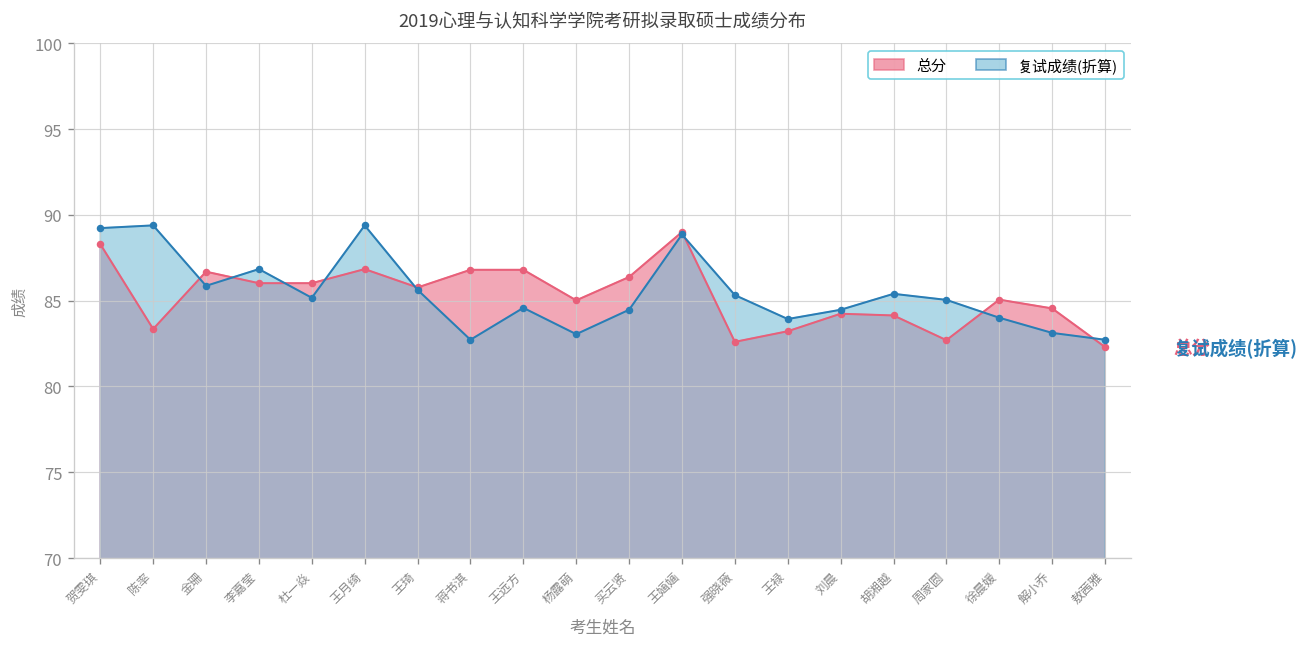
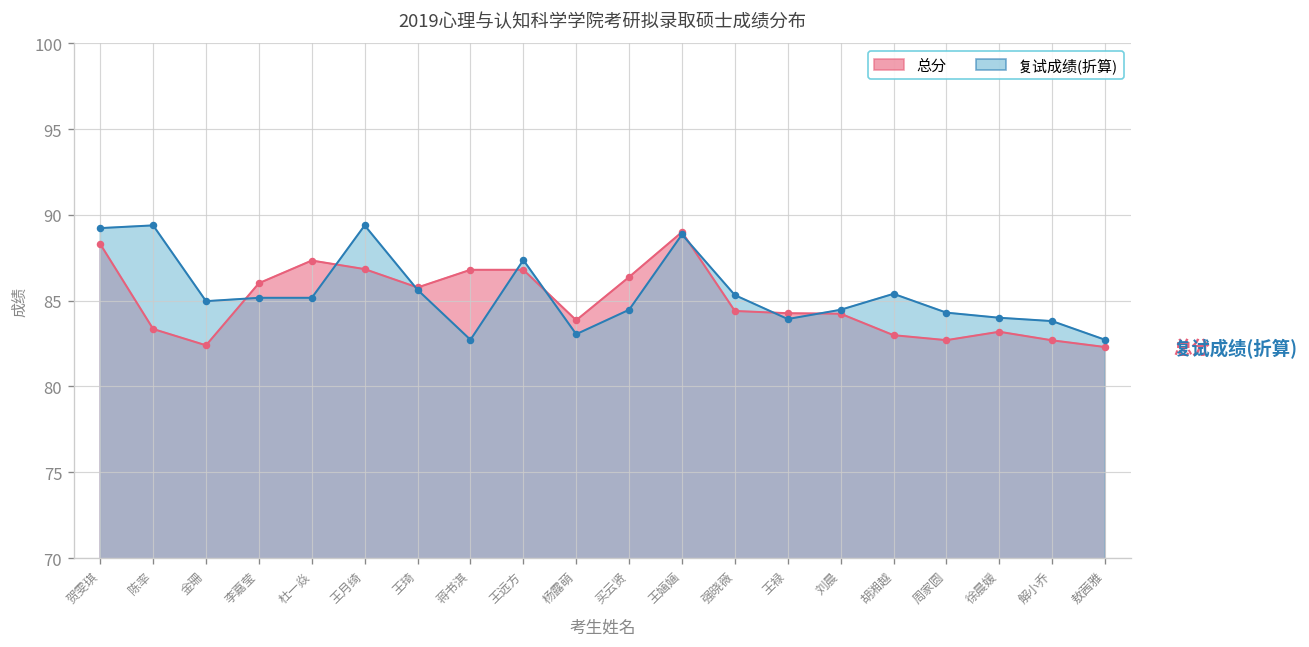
总分, 金珊: 86.7 -> 82.4
复试成绩(折算), 金珊: 85.9 -> 85.0
复试成绩(折算), 李嘉莹: 86.8 -> 85.2
总分, 杜一焱: 86.0 -> 87.3
复试成绩(折算), 王远方: 84.6 -> 87.4
总分, 杨露萌: 85.0 -> 83.9
总分, 强晓薇: 82.6 -> 84.4
总分, 王禄: 83.2 -> 84.3
总分, 胡湘越: 84.1 -> 83.0
复试成绩(折算), 周家圆: 85.0 -> 84.3
总分, 徐晨媛: 85.1 -> 83.2
总分, 解小乔: 84.6 -> 82.7
复试成绩(折算), 解小乔: 83.1 -> 83.8
